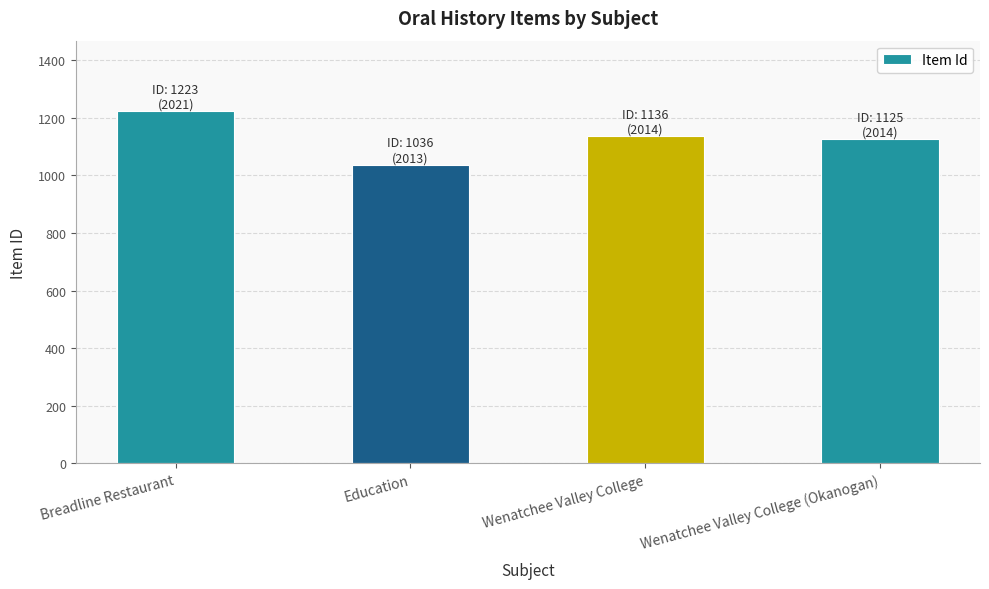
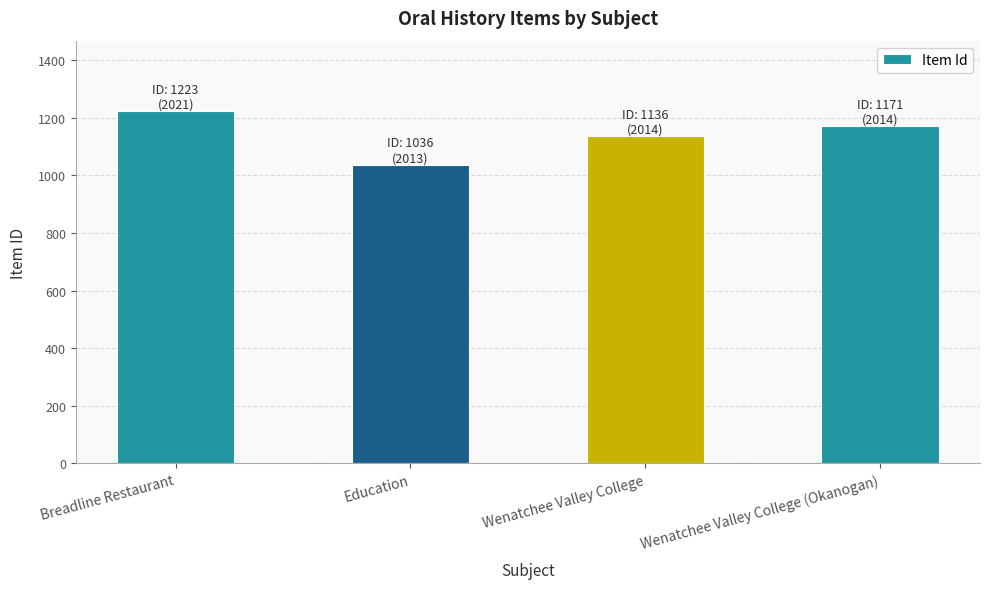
Wenatchee Valley College (Okanogan): 1125 -> 1171
